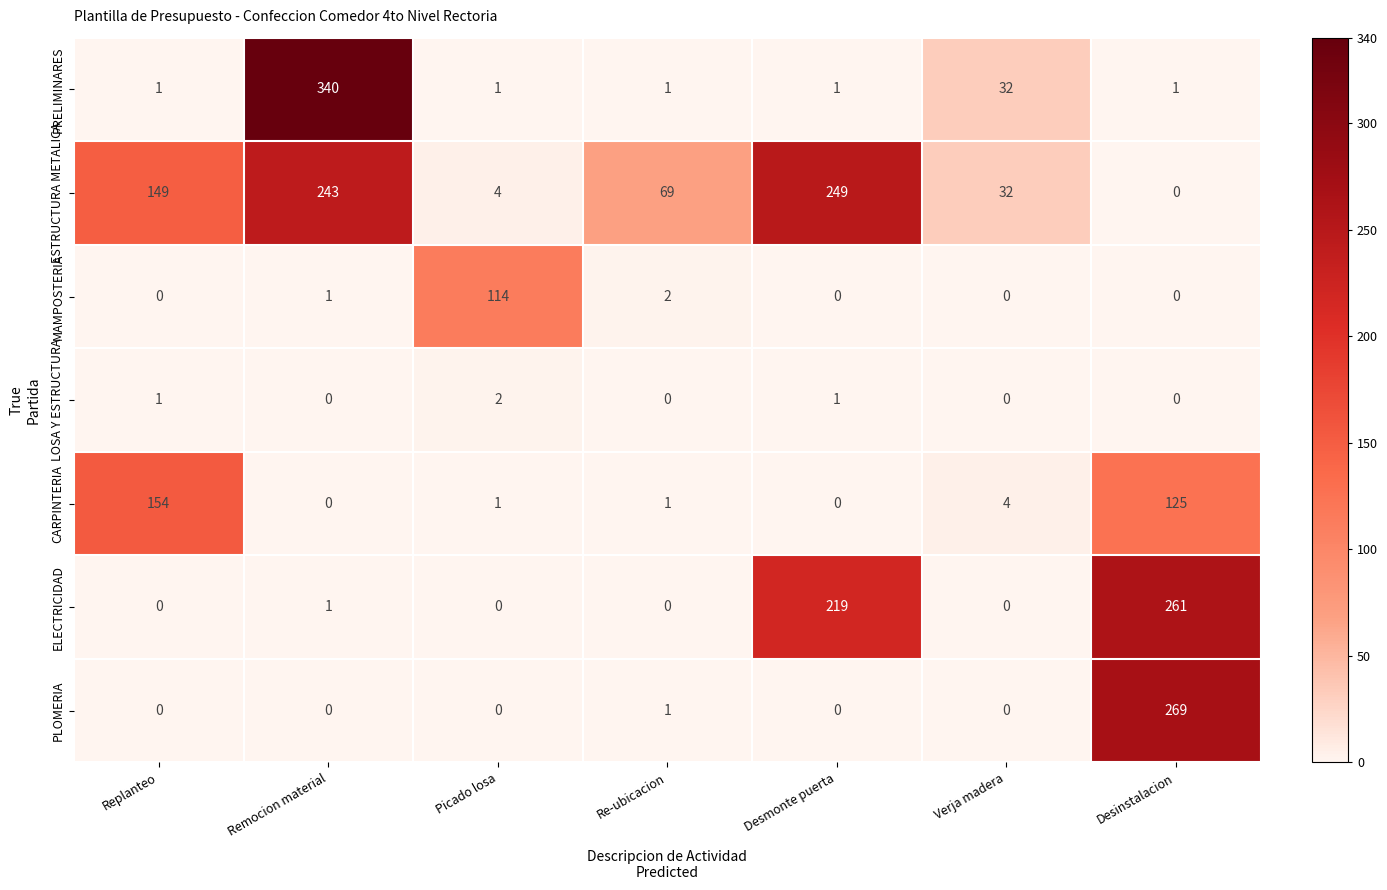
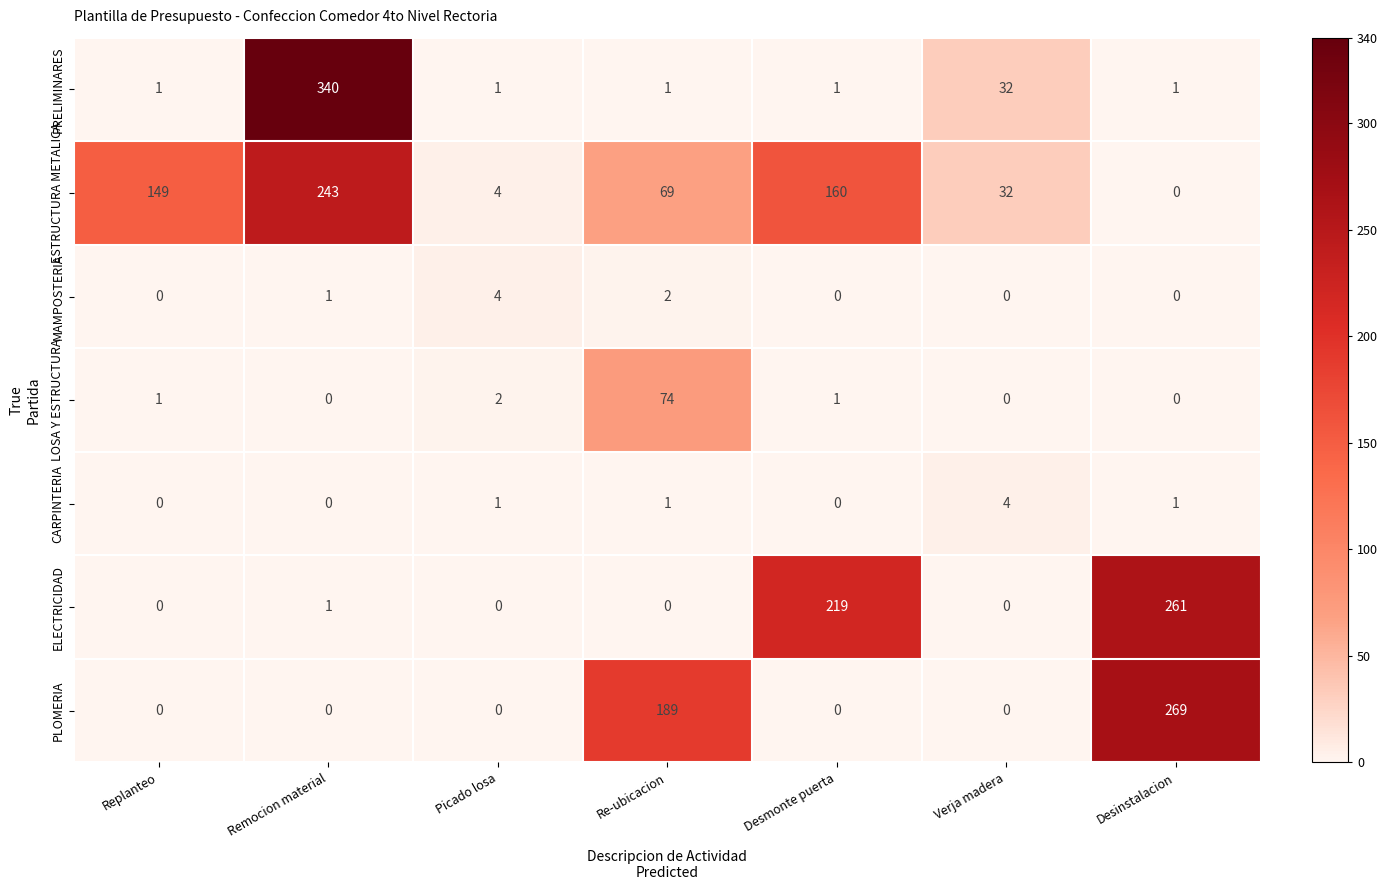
ESTRUCTURA METALICA, Desmonte puerta: 249 -> 160
MAMPOSTERIA, Picado losa: 114 -> 4
LOSA Y ESTRUCTURA, Re-ubicacion: 0 -> 74
CARPINTERIA, Replanteo: 154 -> 0
CARPINTERIA, Desinstalacion: 125 -> 1
PLOMERIA, Re-ubicacion: 1 -> 189
